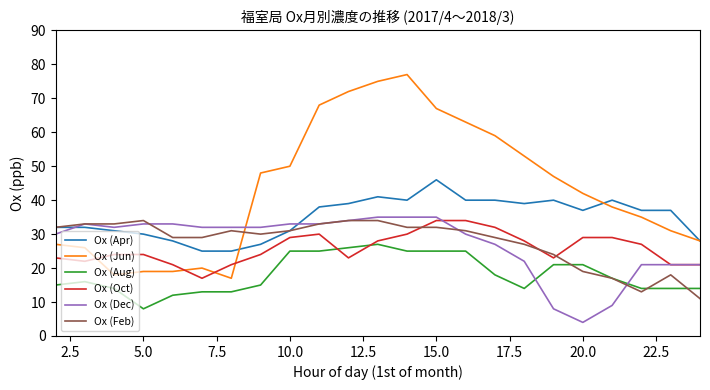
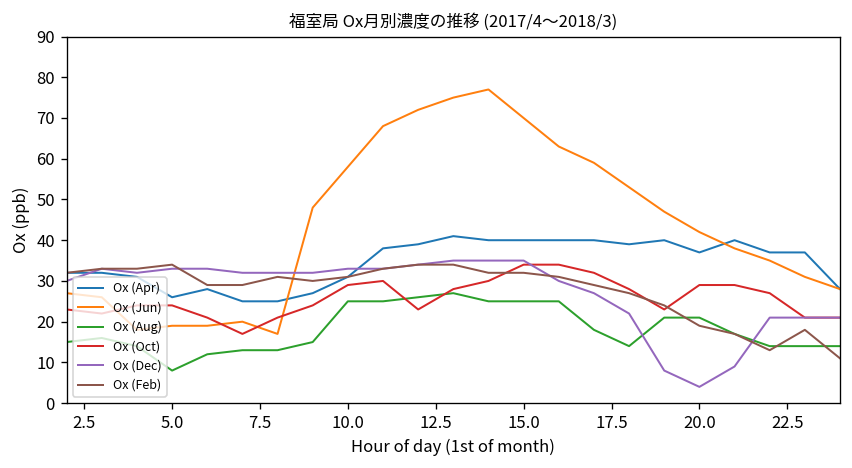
Ox (Apr), 5.0: 30 -> 26
Ox (Jun), 10.0: 50 -> 58
Ox (Apr), 15.0: 46 -> 40
Ox (Jun), 15.0: 67 -> 70
